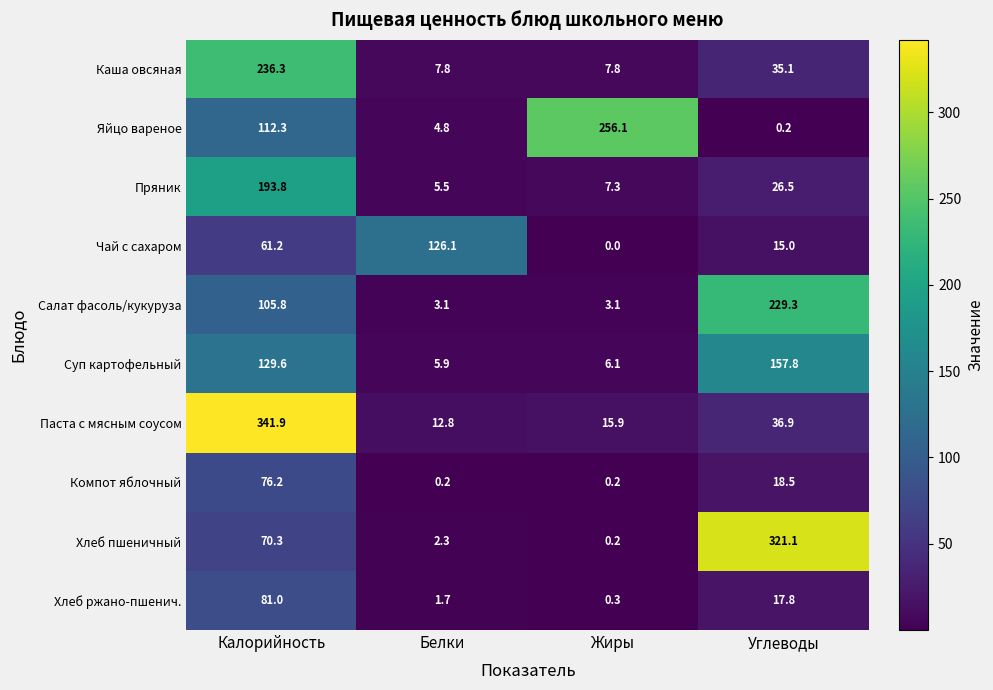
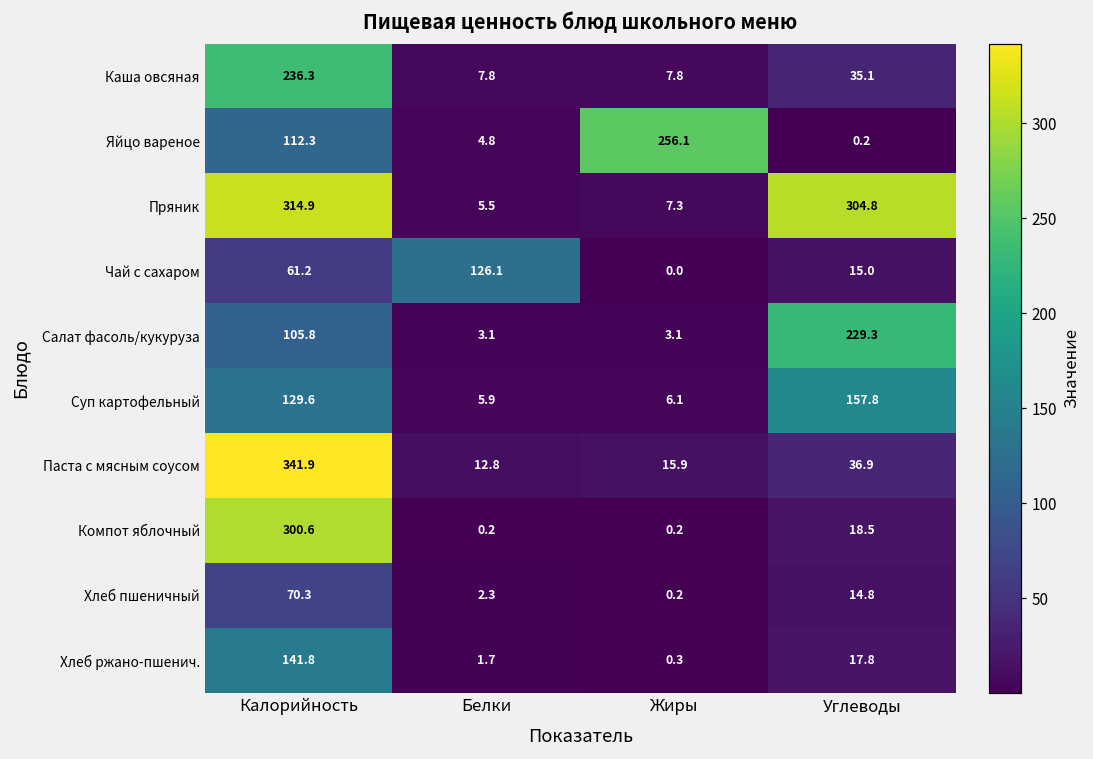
Пряник, Калорийность: 193.8 -> 314.9
Пряник, Углеводы: 26.5 -> 304.8
Компот яблочный, Калорийность: 76.2 -> 300.6
Хлеб пшеничный, Углеводы: 321.1 -> 14.8
Хлеб ржано-пшенич., Калорийность: 81.0 -> 141.8
